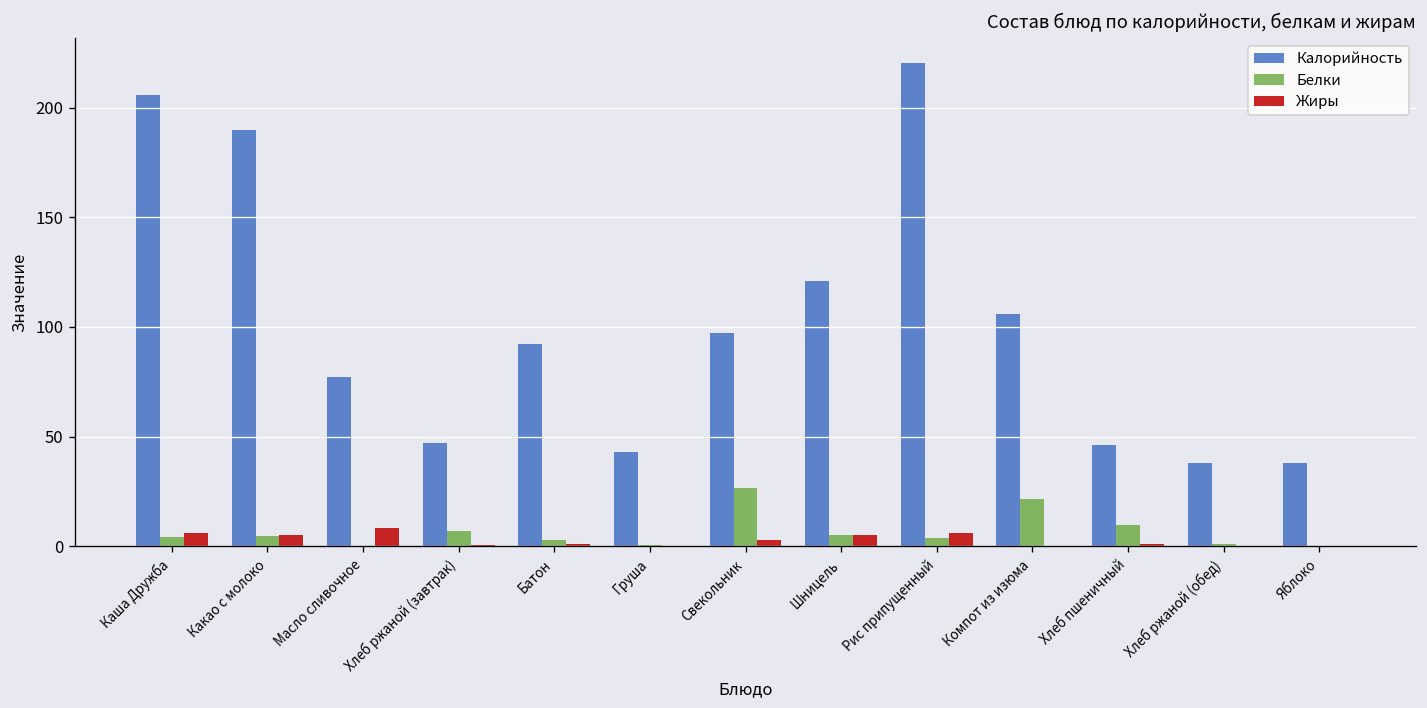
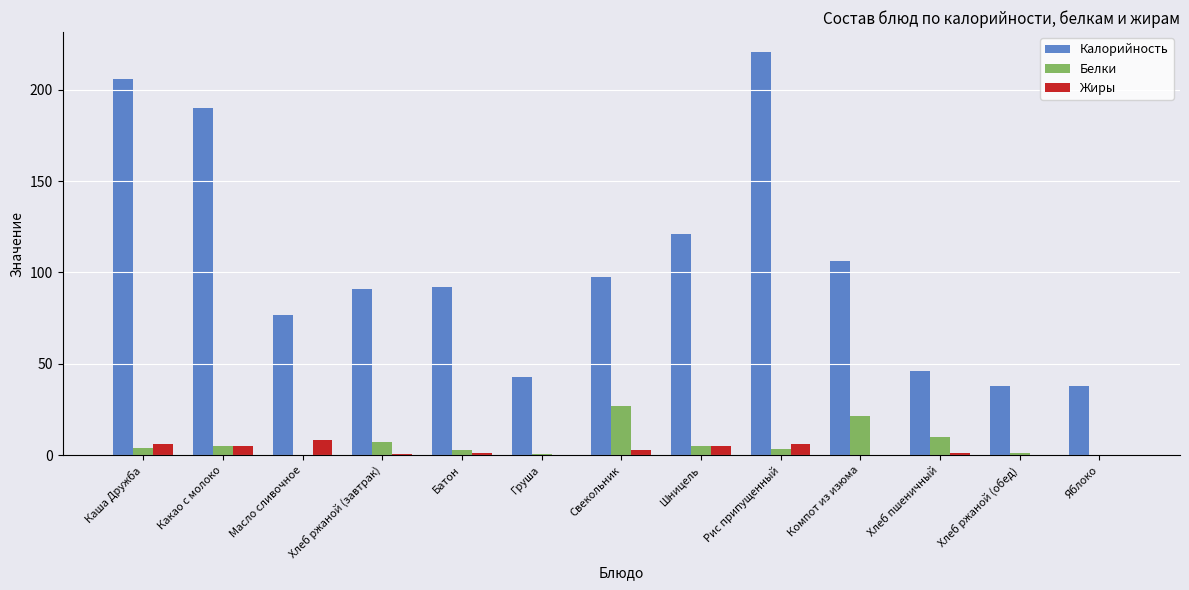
Калорийность, Хлеб ржаной (завтрак): 47 -> 91
